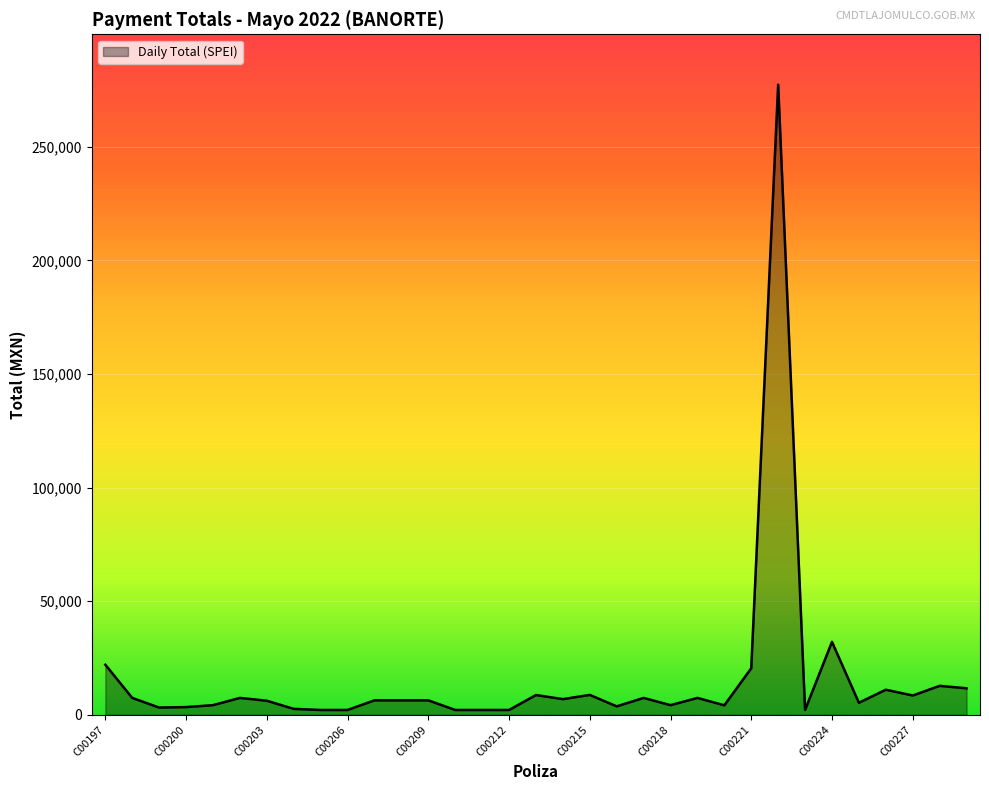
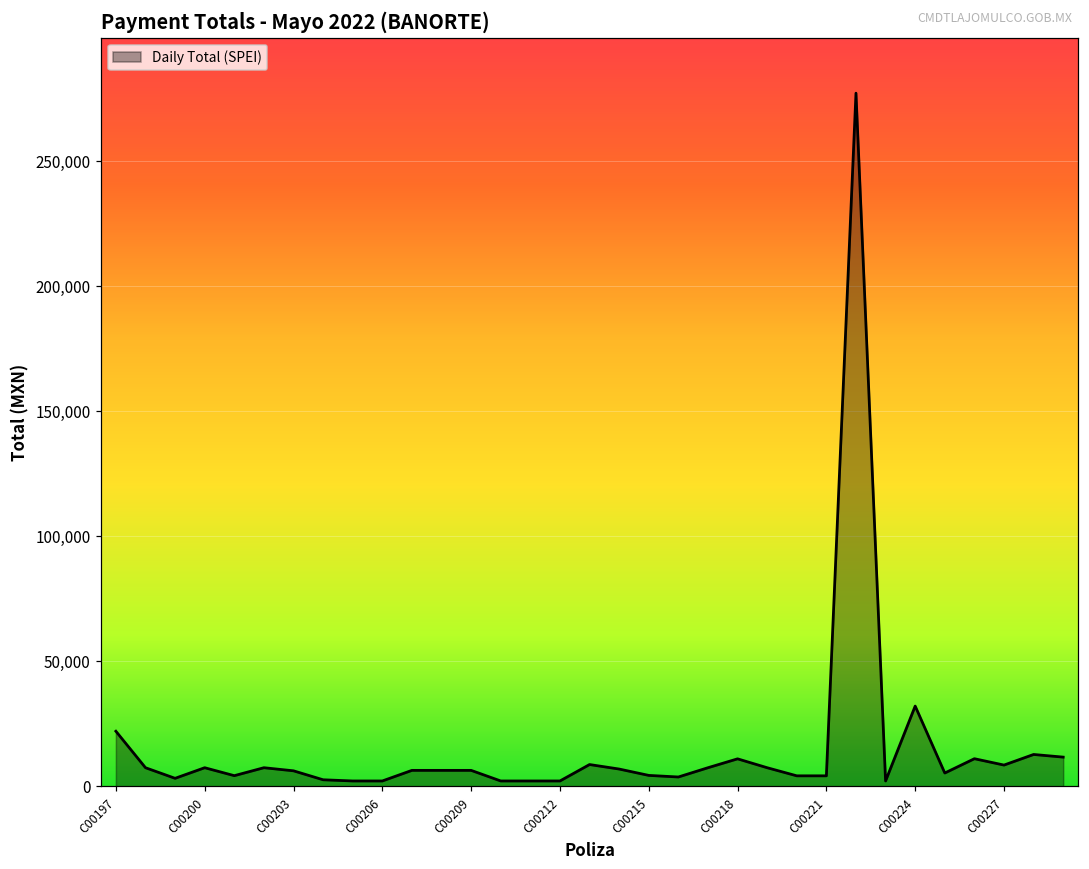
C00200: 3,000 -> 7,000
C00215: 9,000 -> 4,000
C00218: 4,000 -> 11,000
C00221: 20,000 -> 4,000
